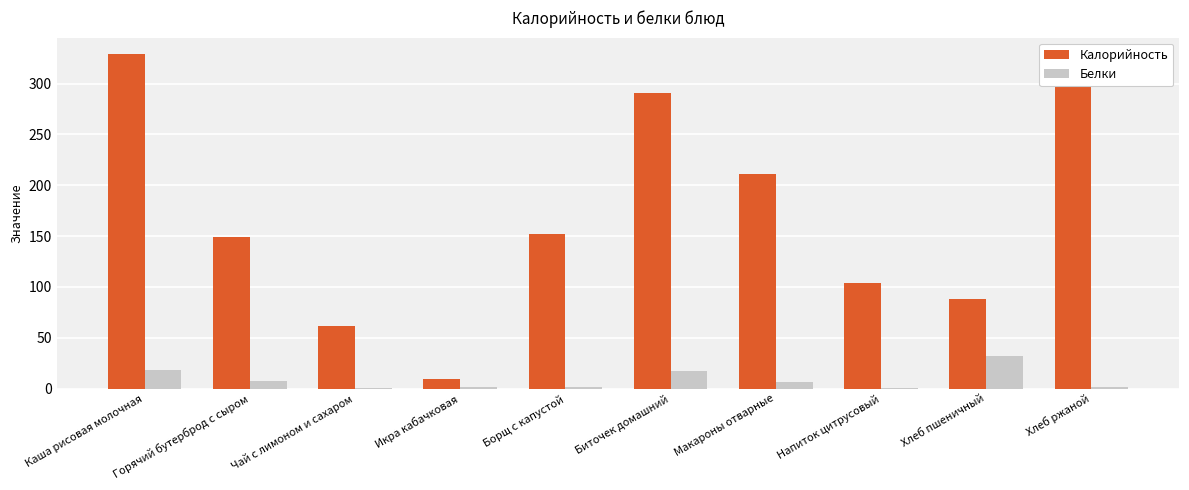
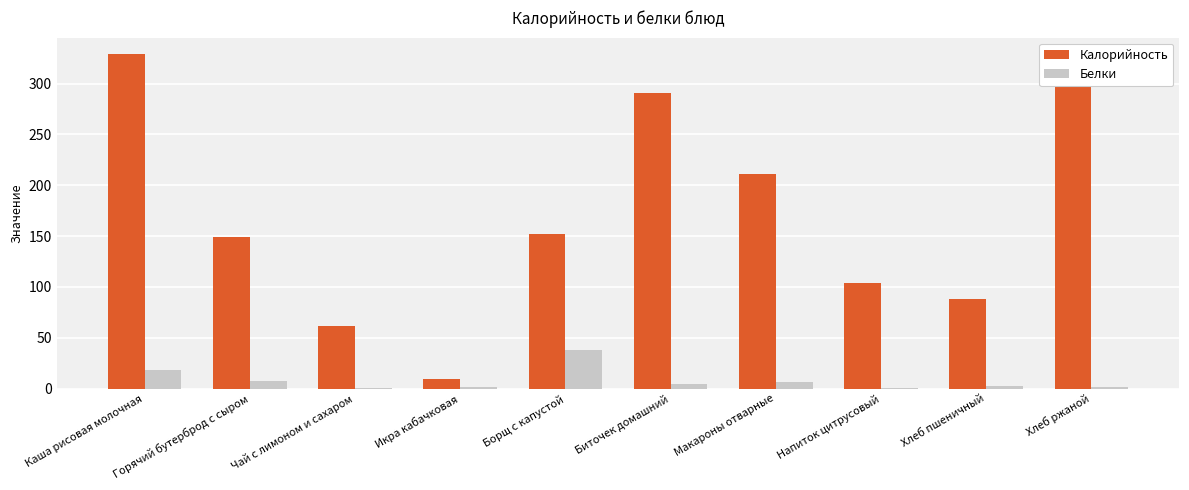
Белки, Борщ с капустой: 1 -> 38
Белки, Биточек домашний: 17 -> 5
Белки, Хлеб пшеничный: 32 -> 3
